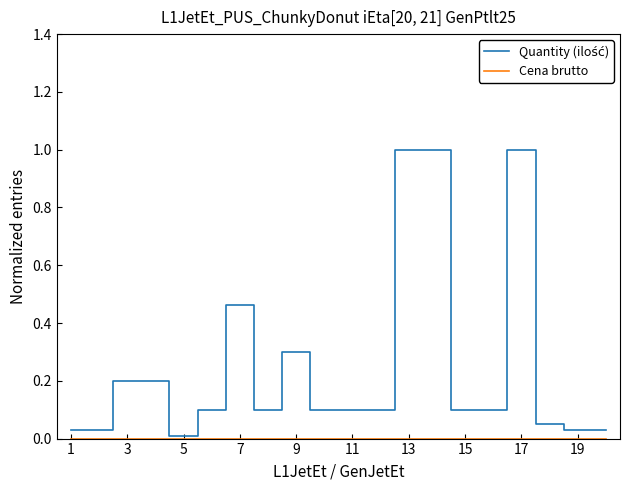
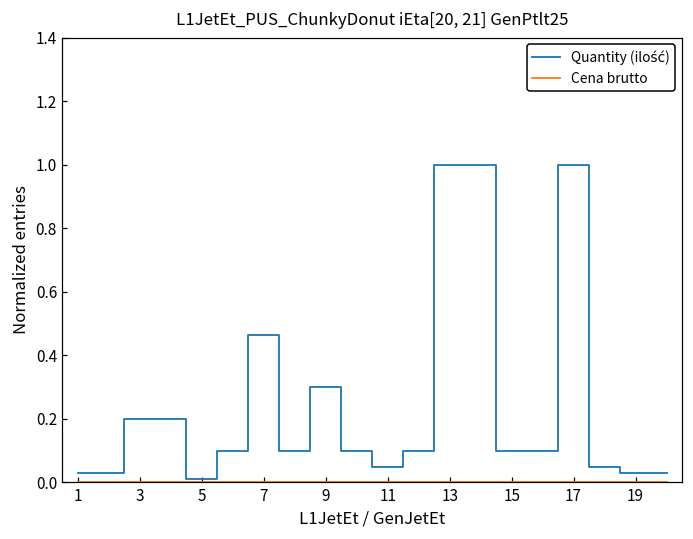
Quantity (ilość), 11: 0.10 -> 0.05
